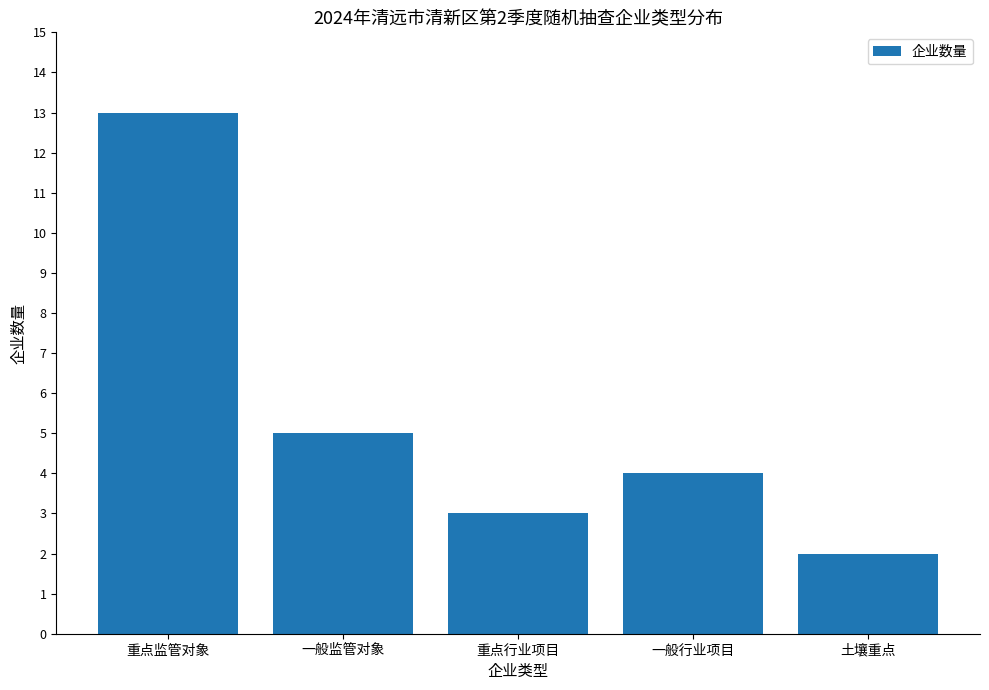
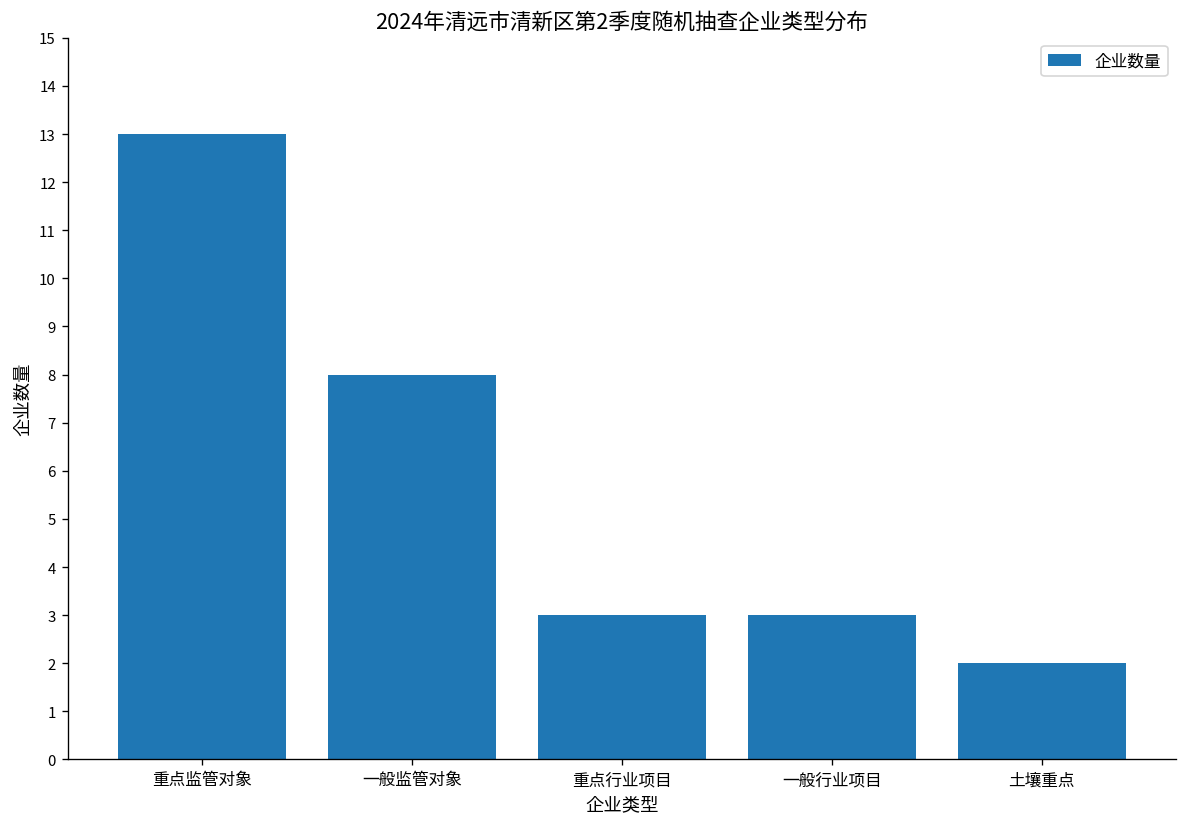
一般监管对象: 5 -> 8
一般行业项目: 4 -> 3
